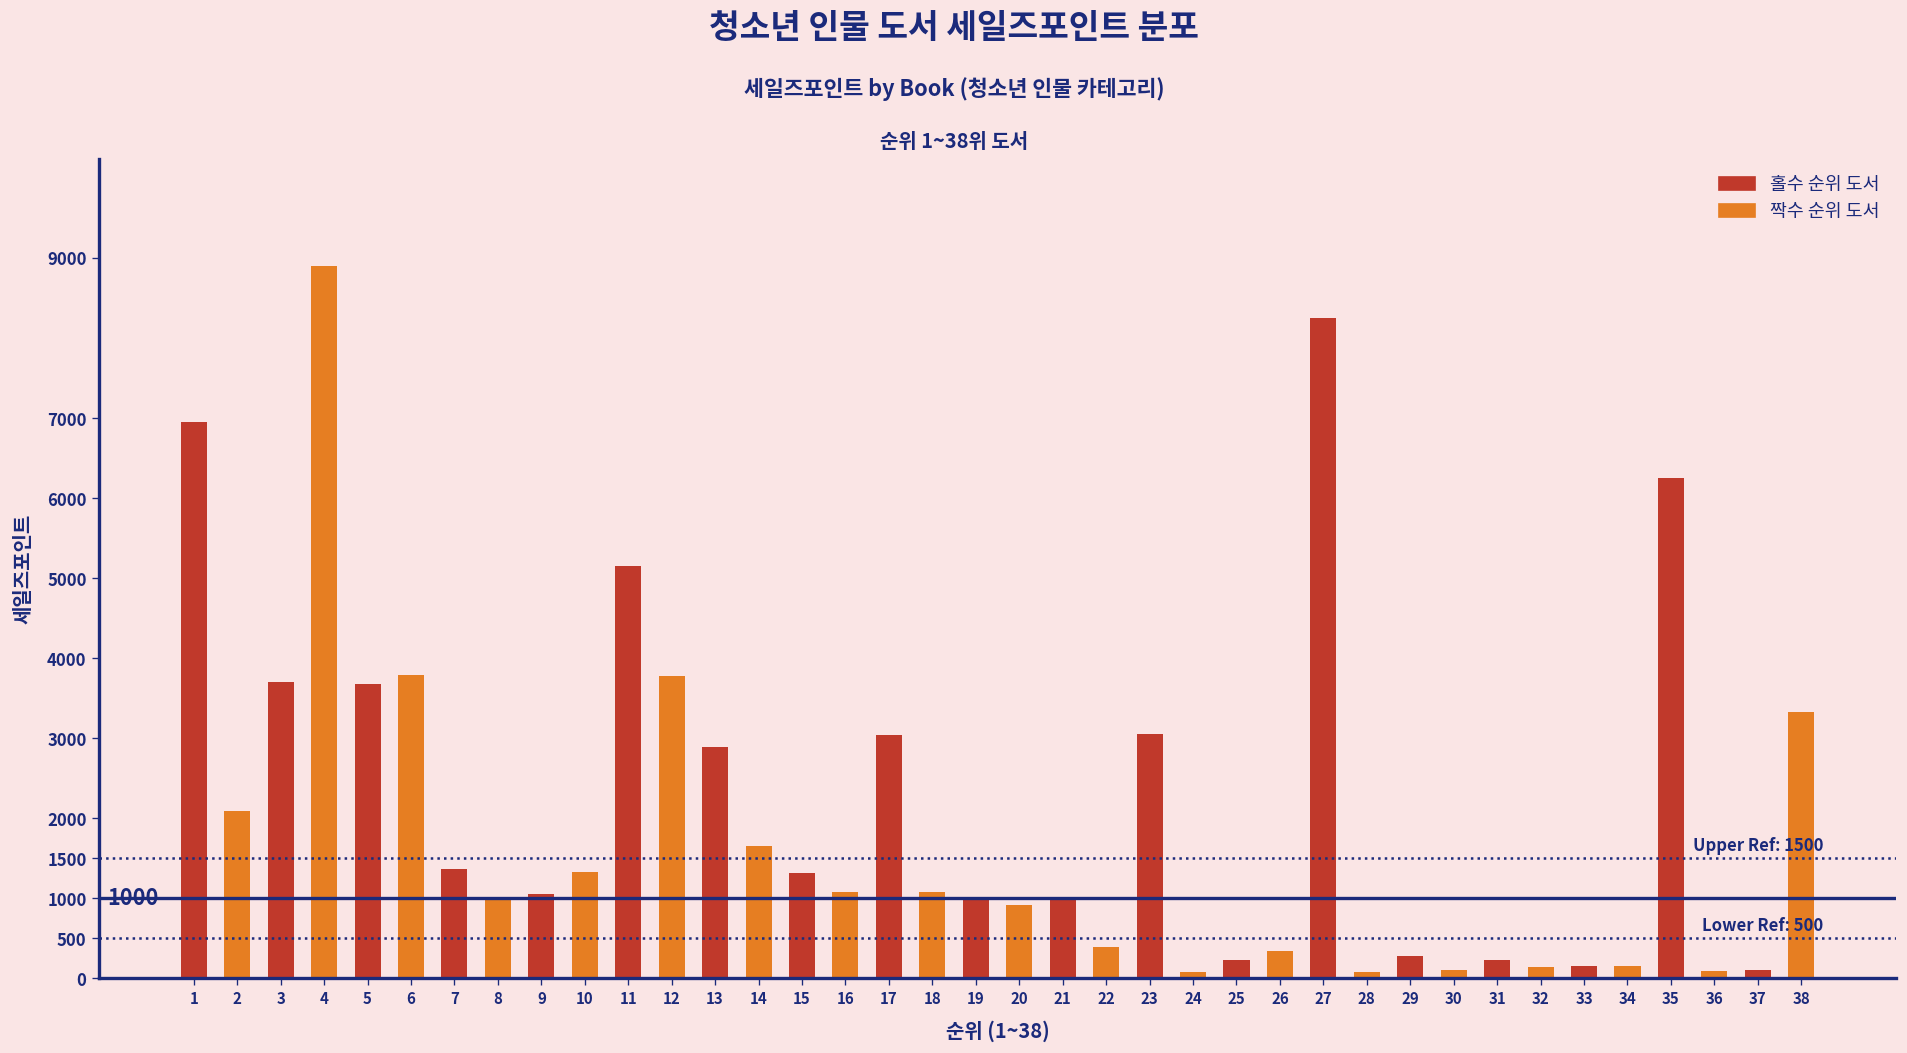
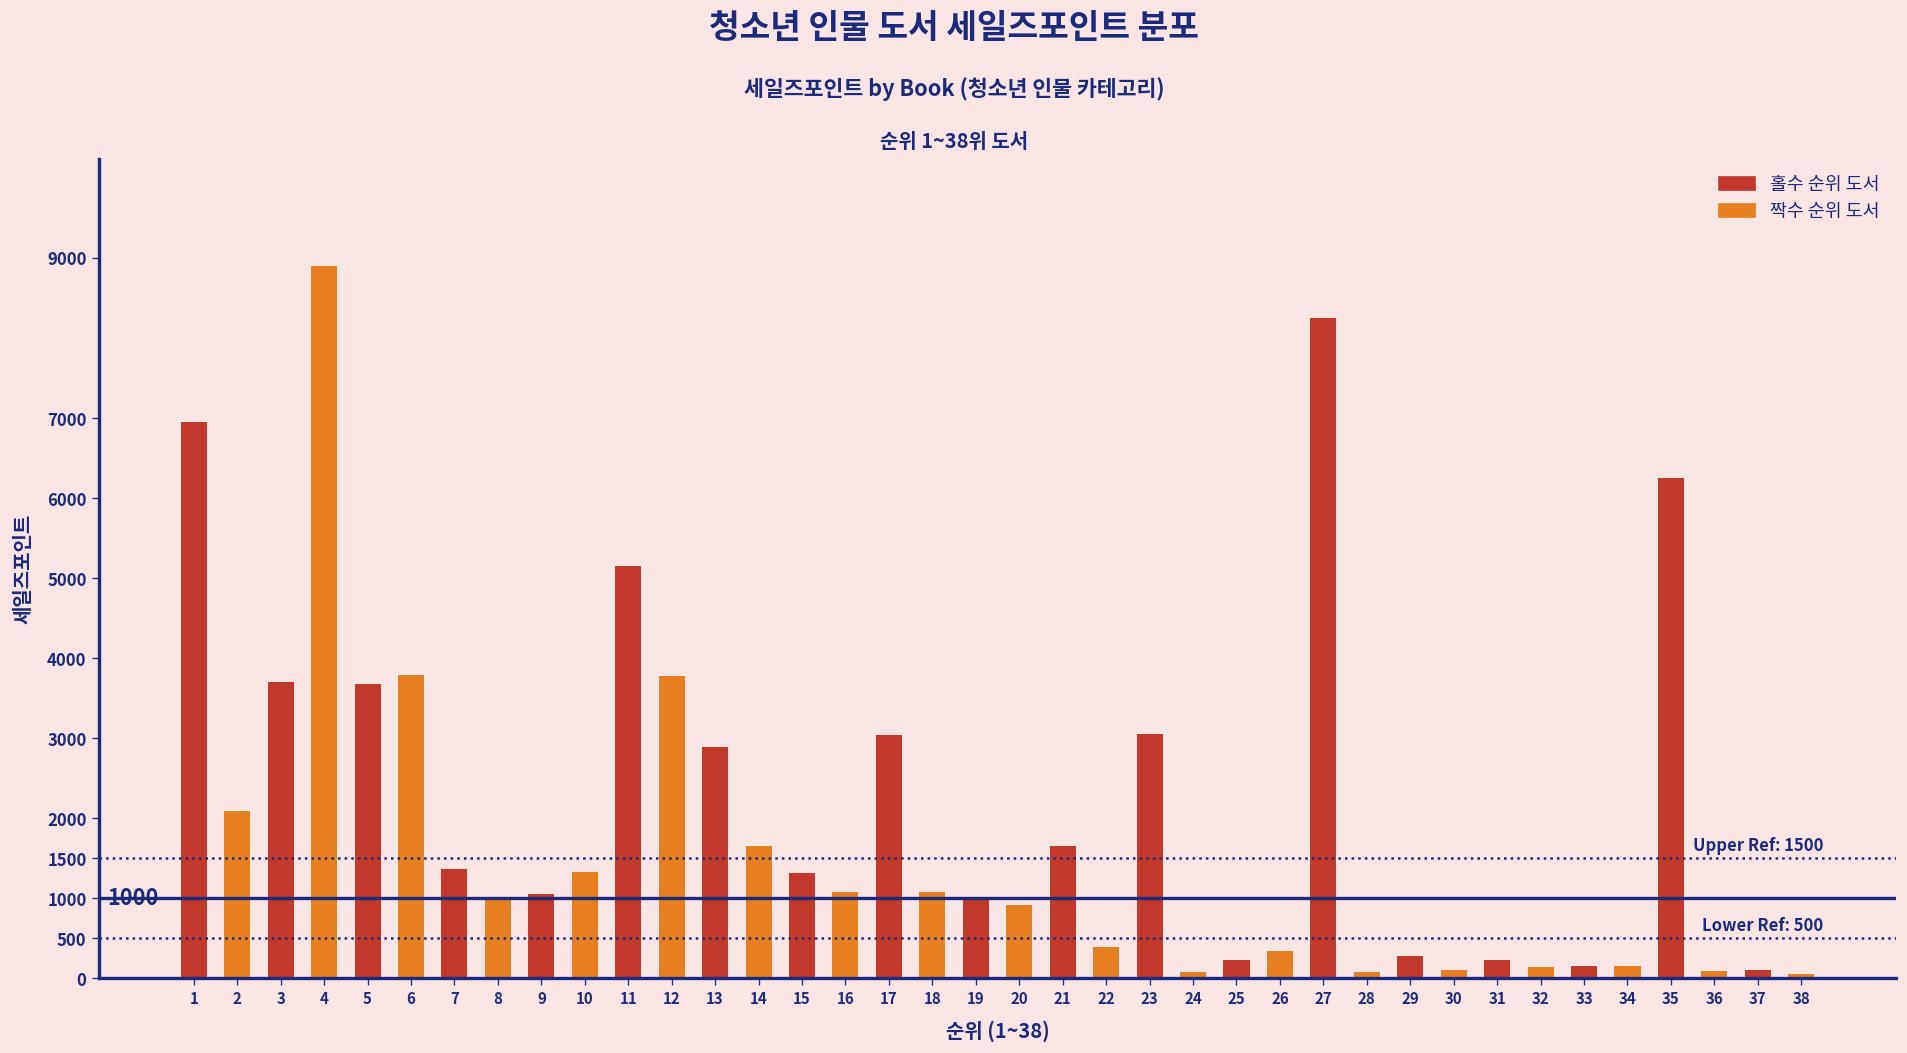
21: 1000 -> 1700
38: 3300 -> 0
